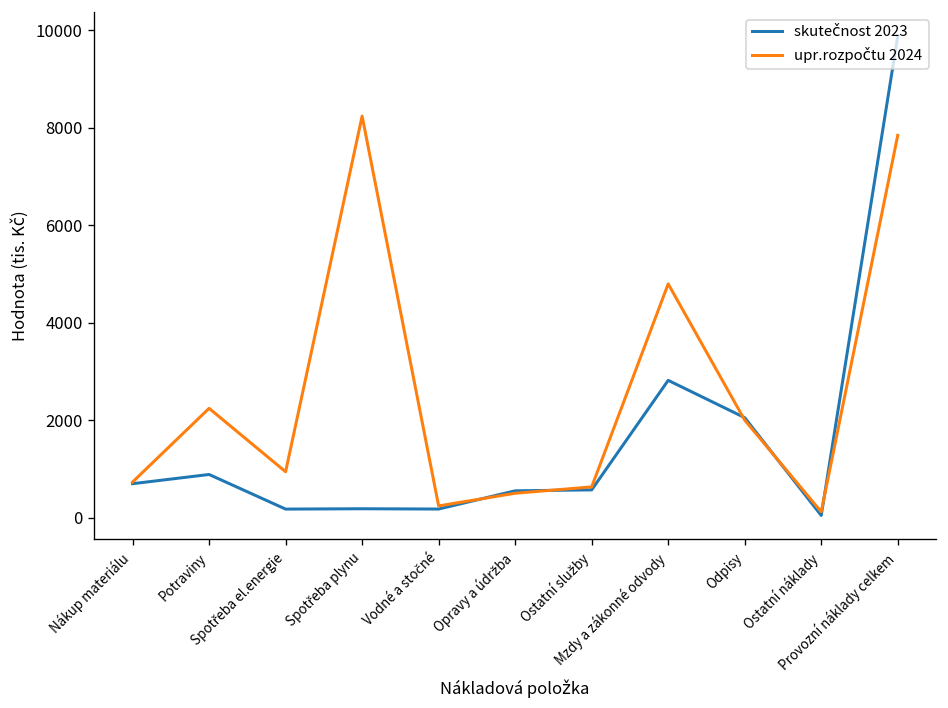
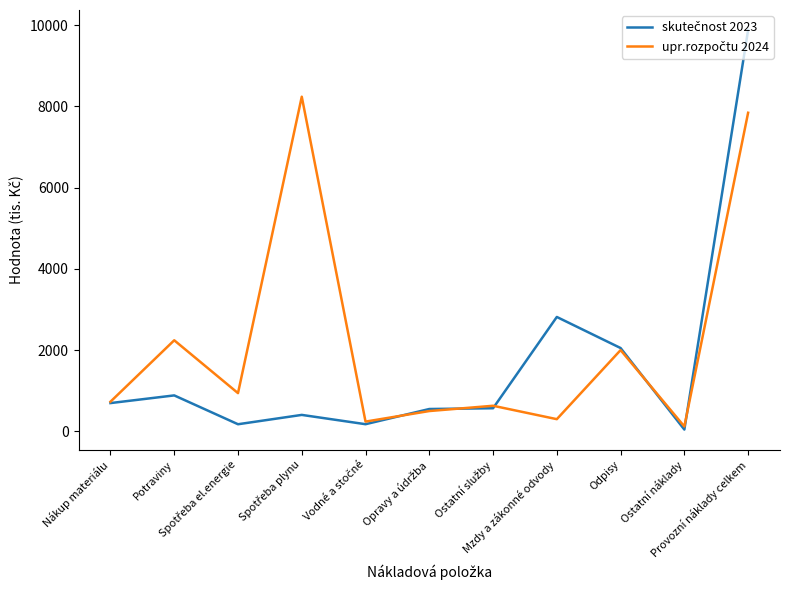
skutečnost 2023, Spotřeba plynu: 200 -> 400
upr.rozpočtu 2024, Mzdy a zákonné odvody: 4800 -> 300
